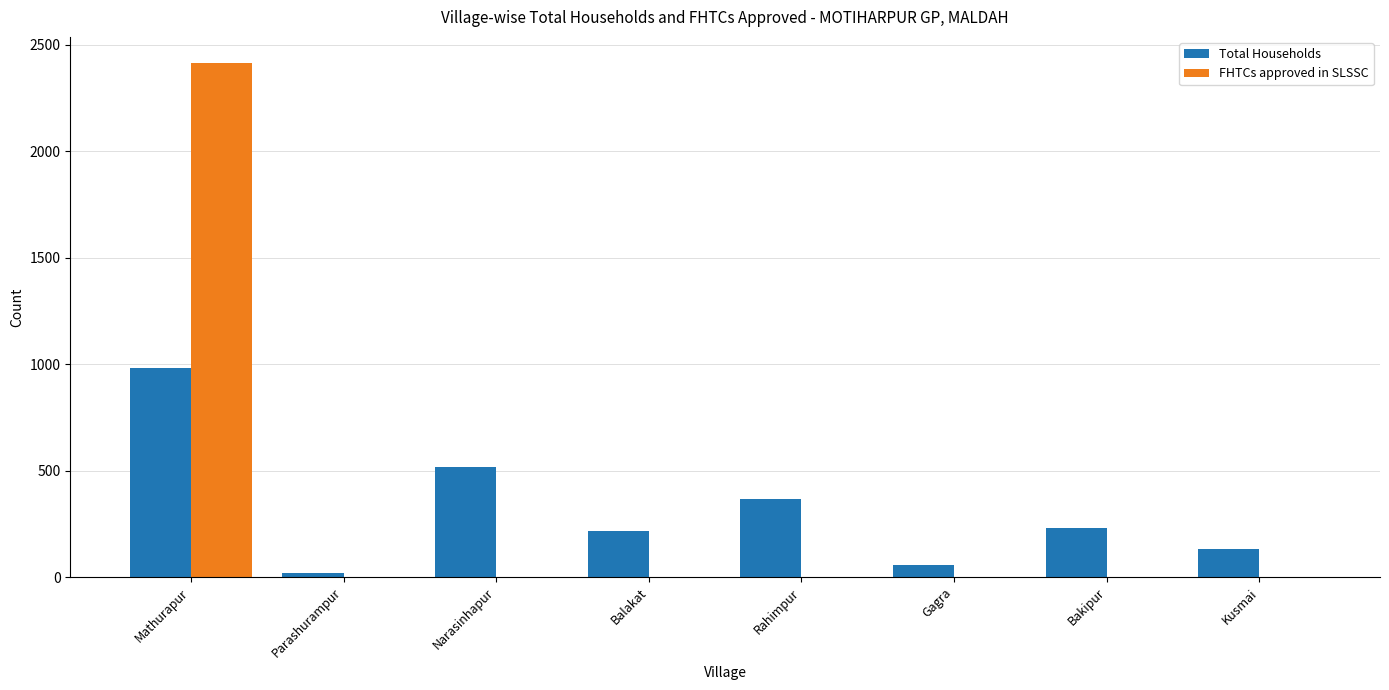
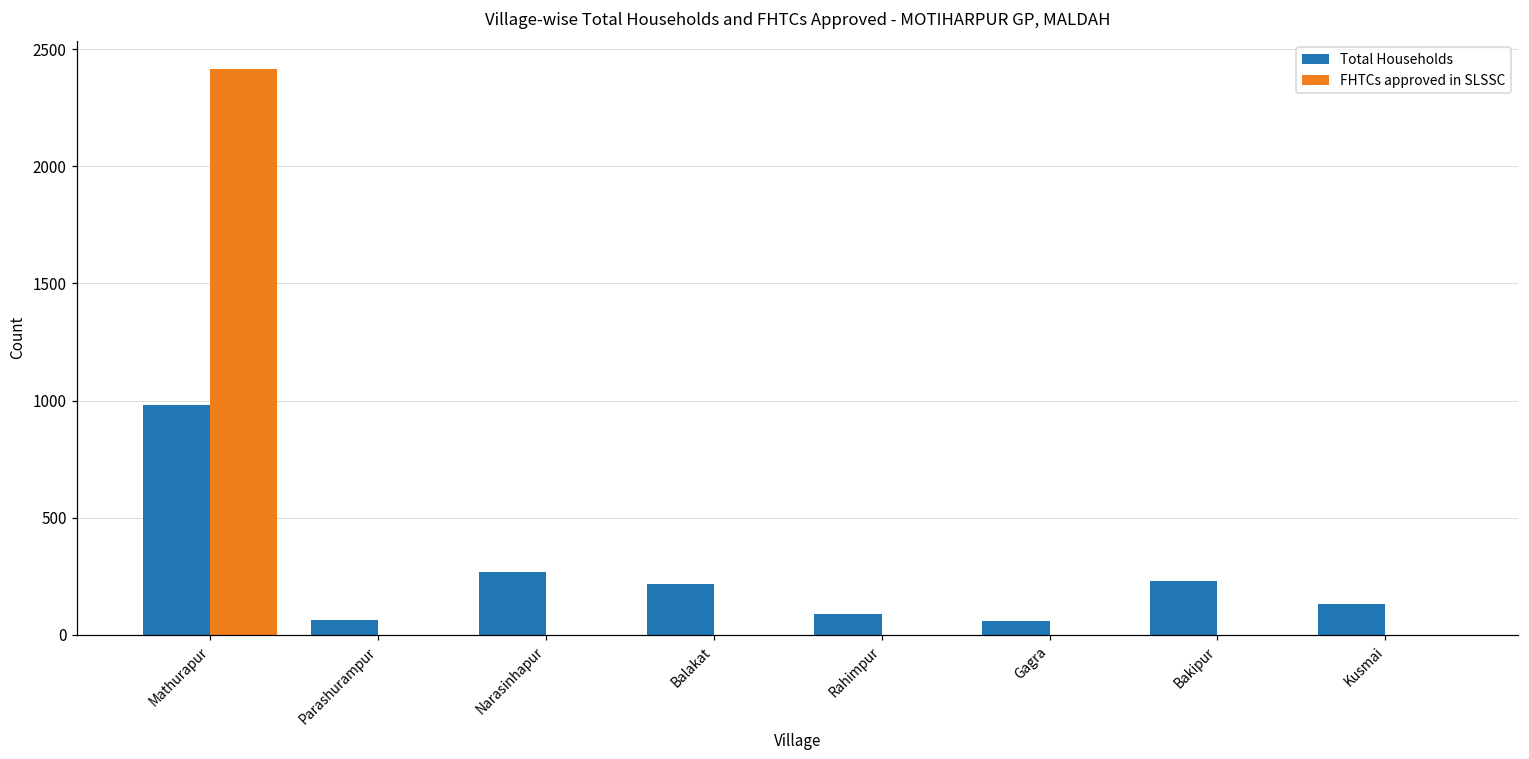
Total Households, Parashurampur: 20 -> 60
Total Households, Narasinhapur: 520 -> 270
Total Households, Rahimpur: 370 -> 90
